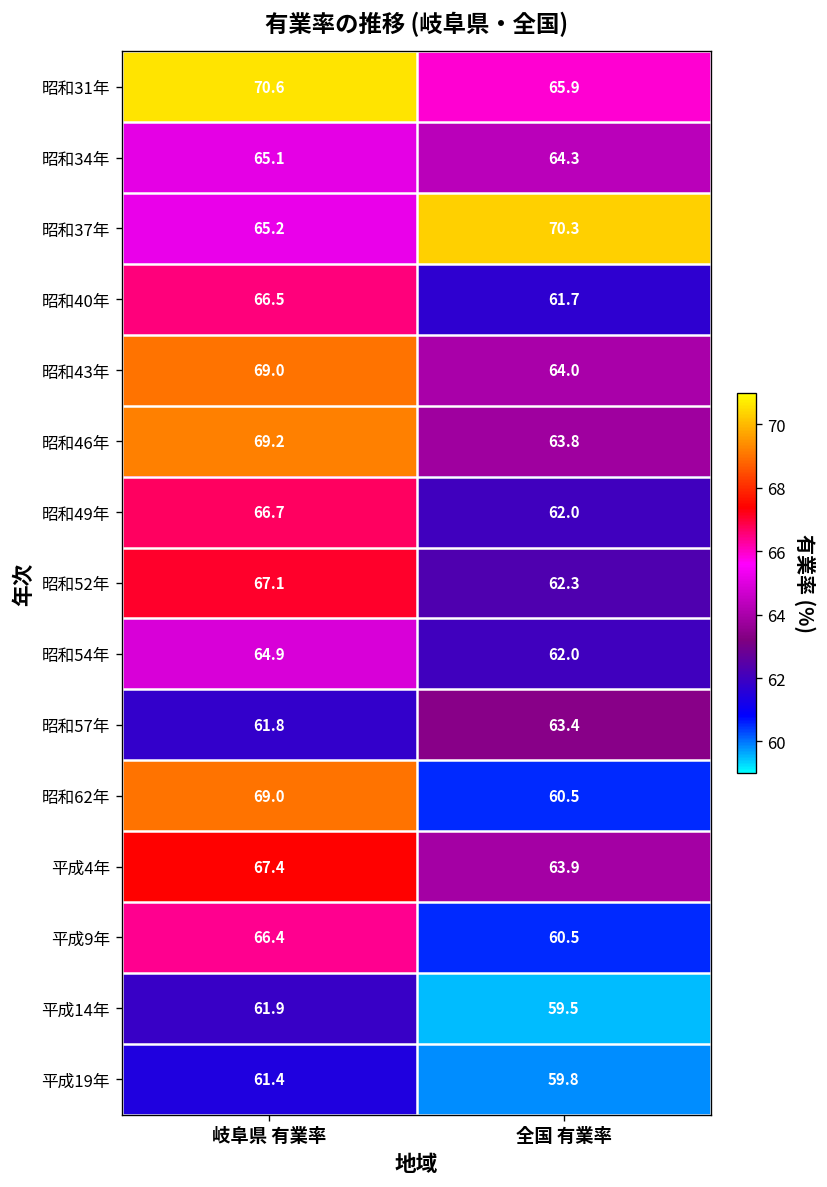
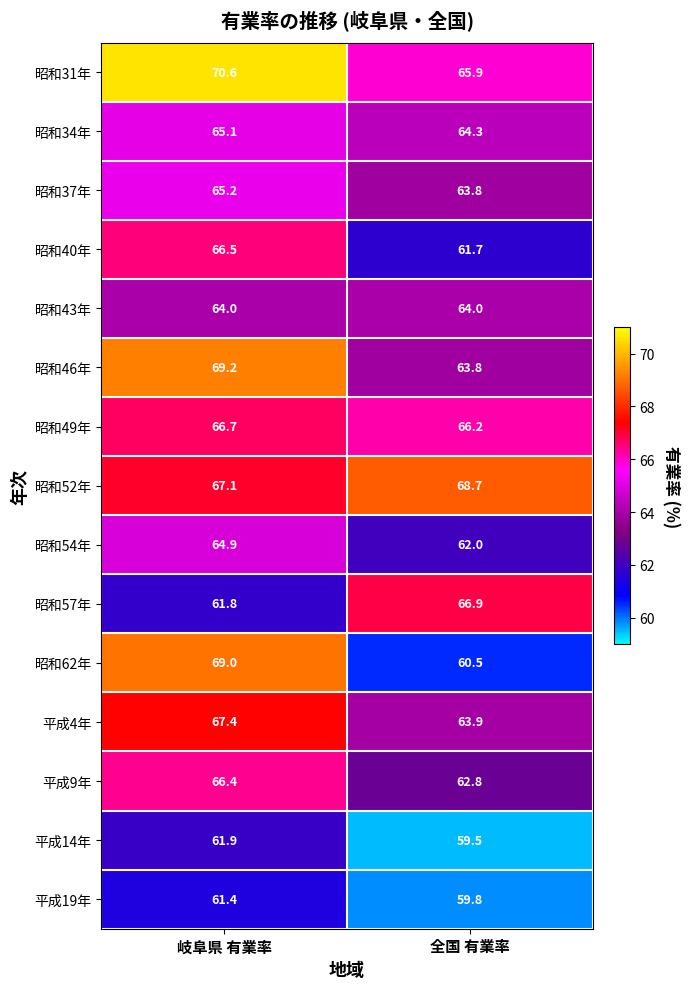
昭和37年, 全国 有業率: 70.3 -> 63.8
昭和43年, 岐阜県 有業率: 69.0 -> 64.0
昭和49年, 全国 有業率: 62.0 -> 66.2
昭和52年, 全国 有業率: 62.3 -> 68.7
昭和57年, 全国 有業率: 63.4 -> 66.9
平成9年, 全国 有業率: 60.5 -> 62.8
